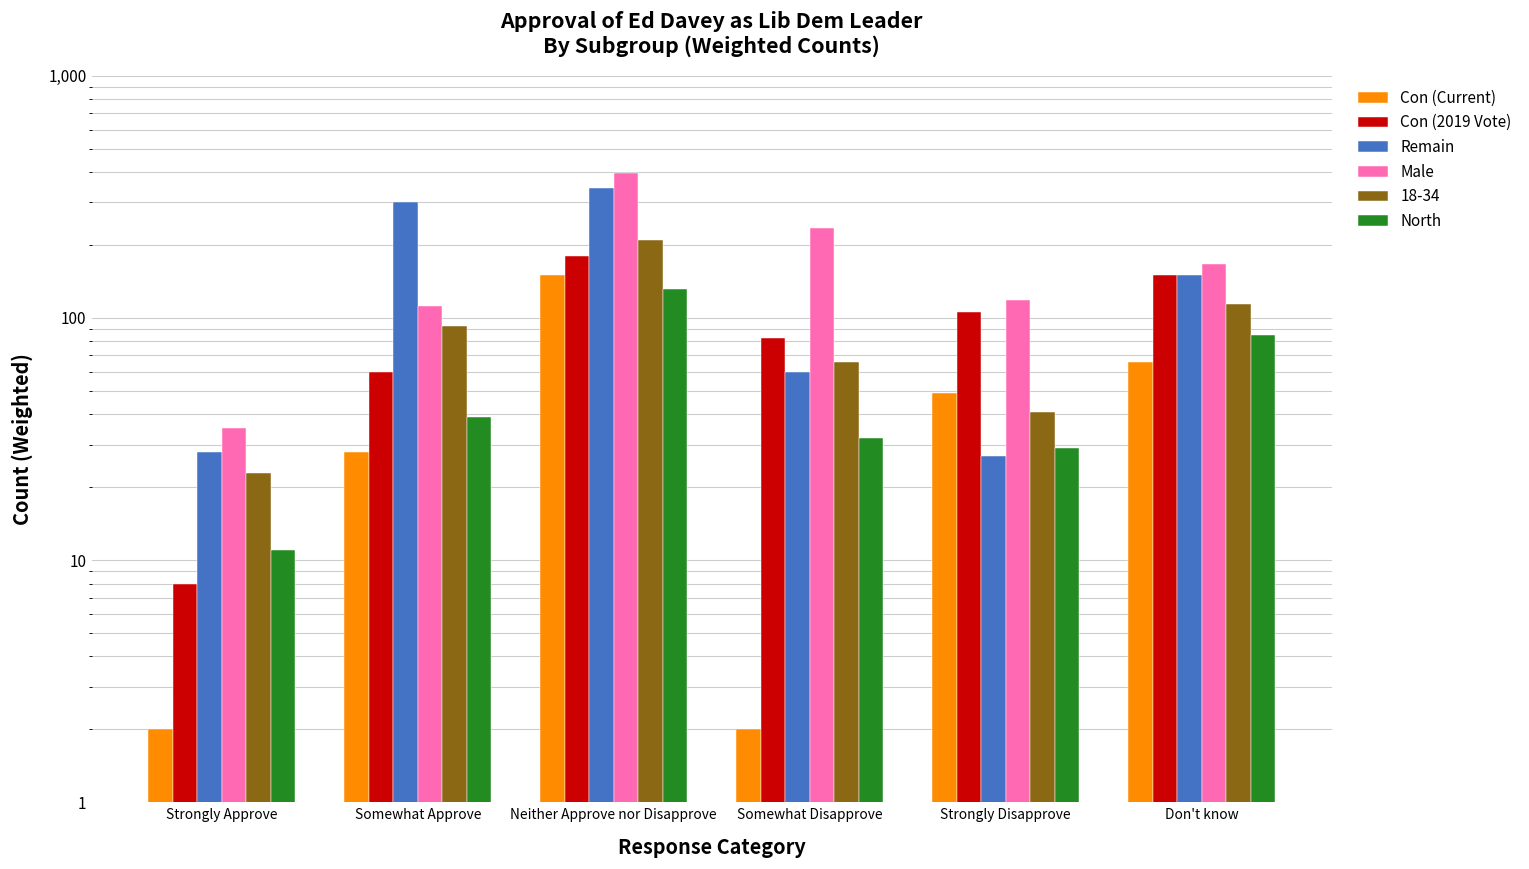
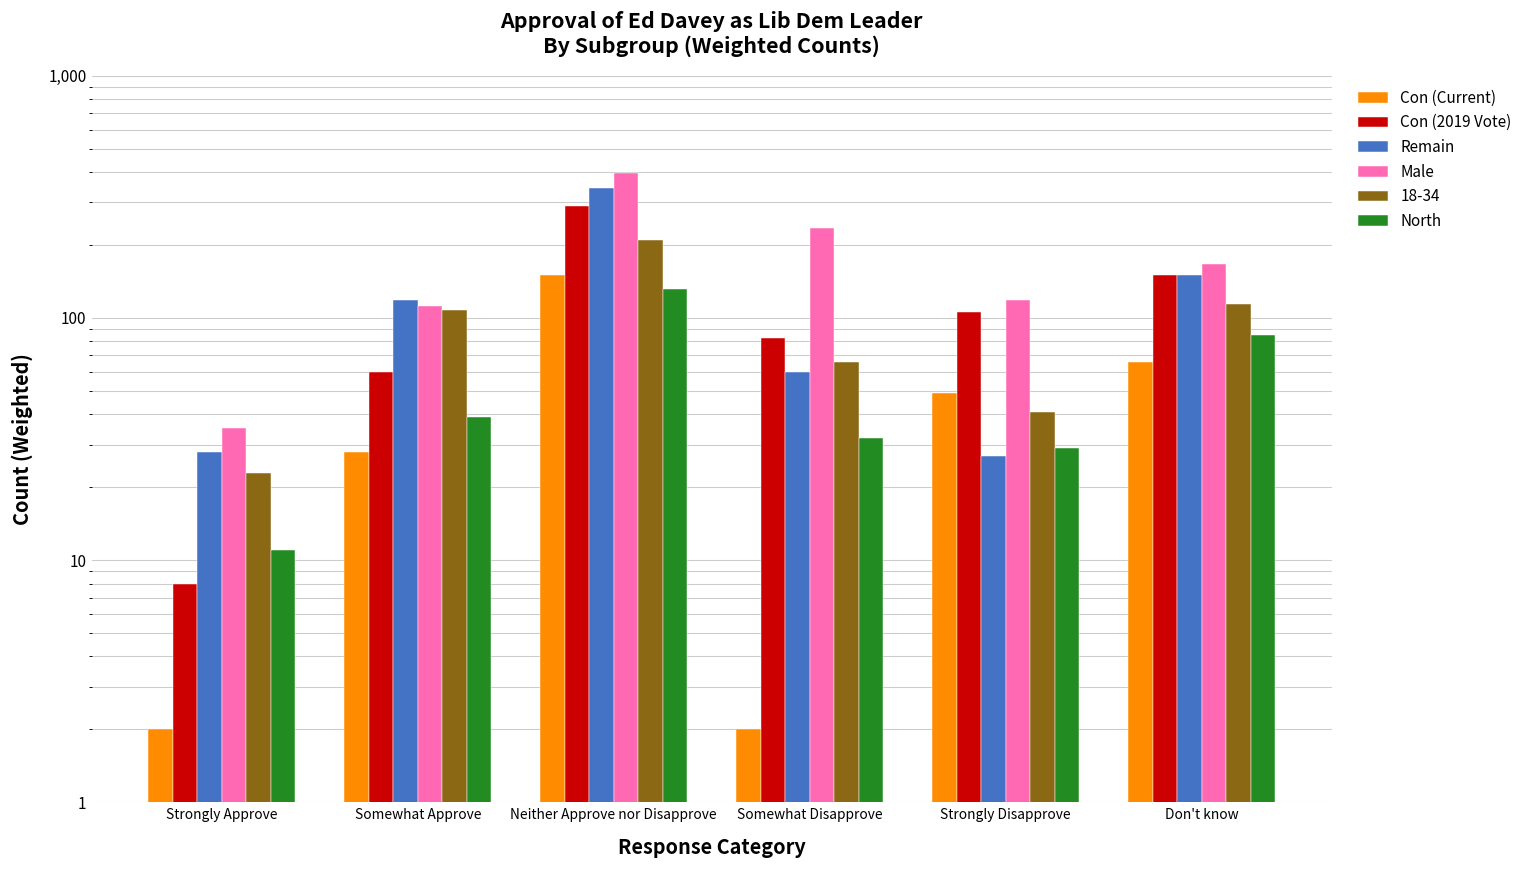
Remain, Somewhat Approve: 300 -> 120
18-34, Somewhat Approve: 93 -> 110
Con (2019 Vote), Neither Approve nor Disapprove: 180 -> 290
